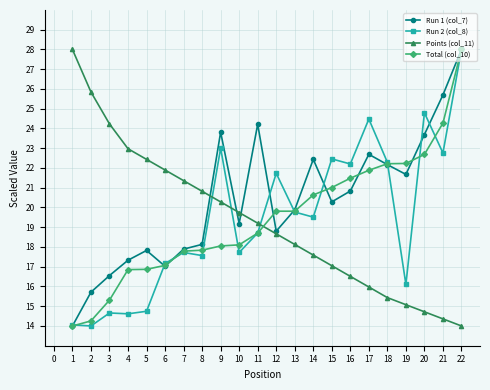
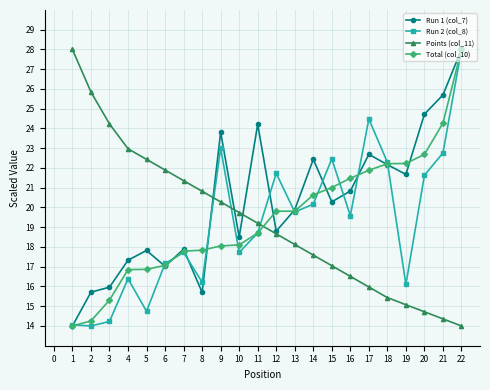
Run 1 (col_7), 3: 16.6 -> 16.0
Run 2 (col_8), 3: 14.7 -> 14.2
Run 2 (col_8), 4: 14.6 -> 16.4
Run 1 (col_7), 8: 18.1 -> 15.7
Run 2 (col_8), 8: 17.6 -> 16.2
Run 1 (col_7), 10: 19.2 -> 18.5
Run 2 (col_8), 14: 19.5 -> 20.2
Run 2 (col_8), 16: 22.2 -> 19.6
Run 1 (col_7), 20: 23.7 -> 24.7
Run 2 (col_8), 20: 24.8 -> 21.6
